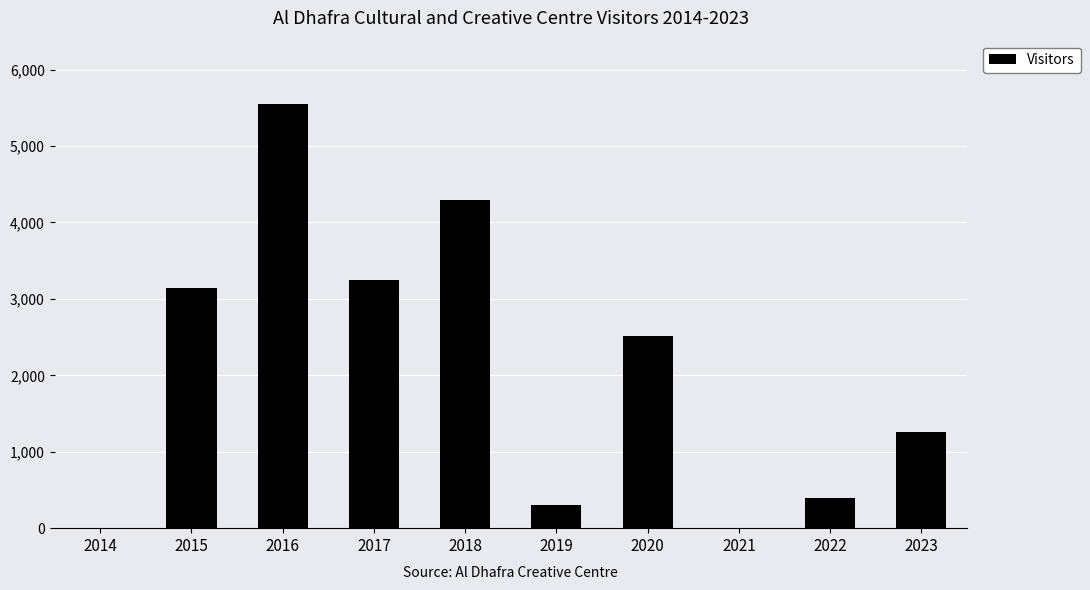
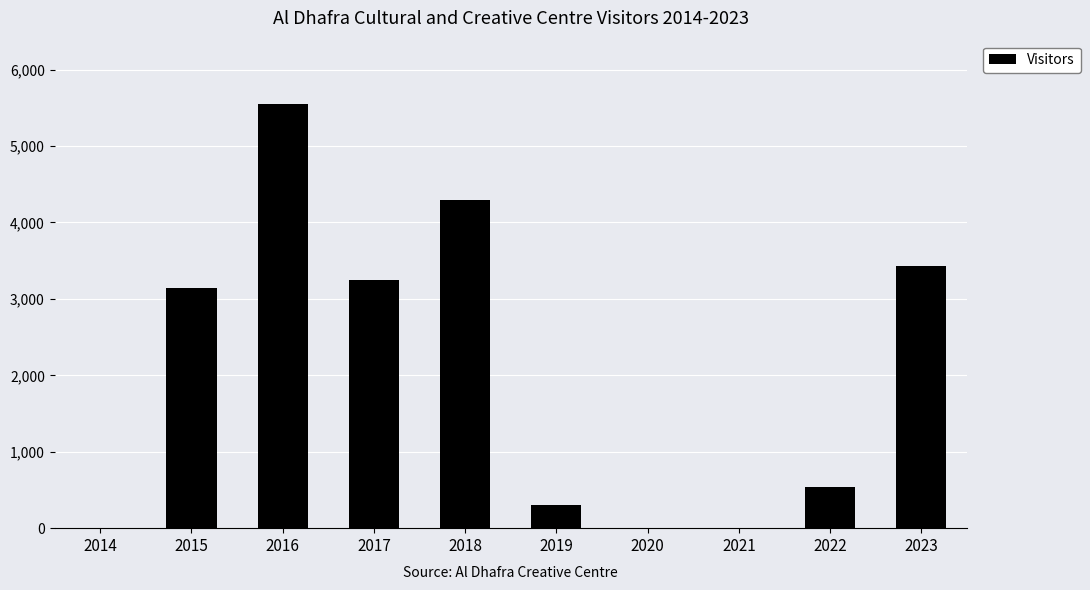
2020: 2,500 -> 0
2022: 400 -> 500
2023: 1,300 -> 3,400
